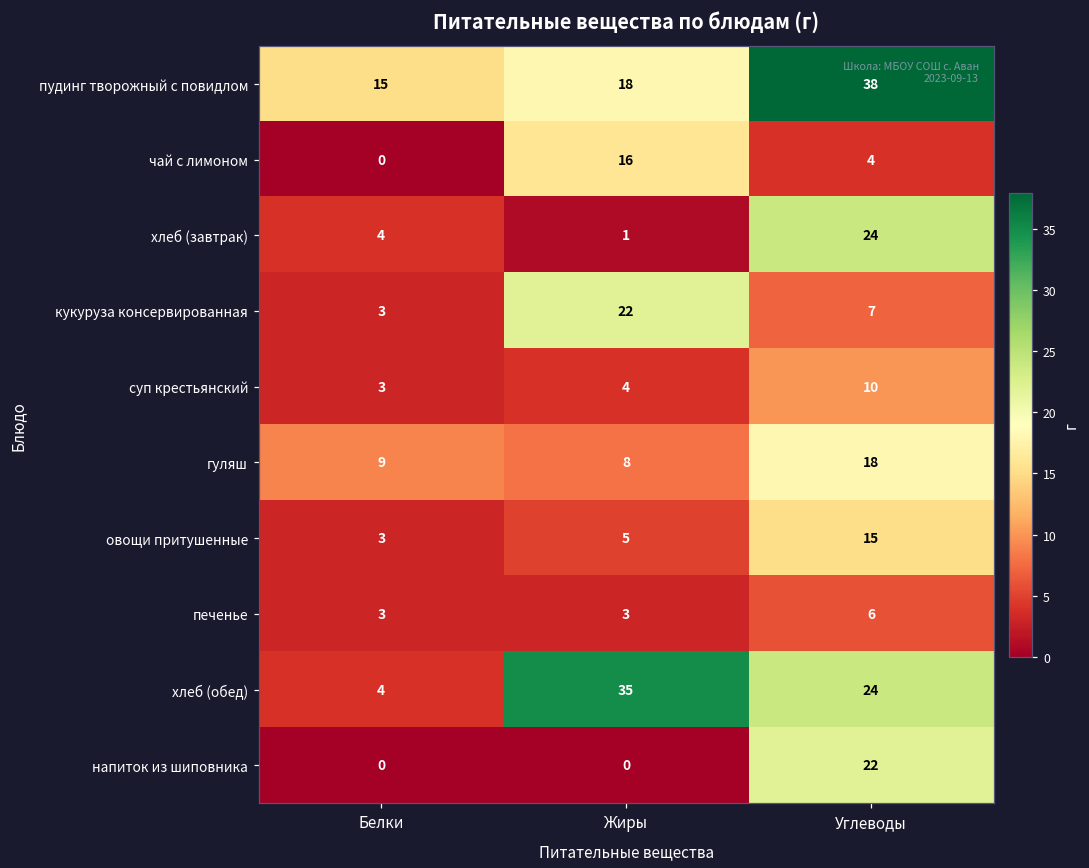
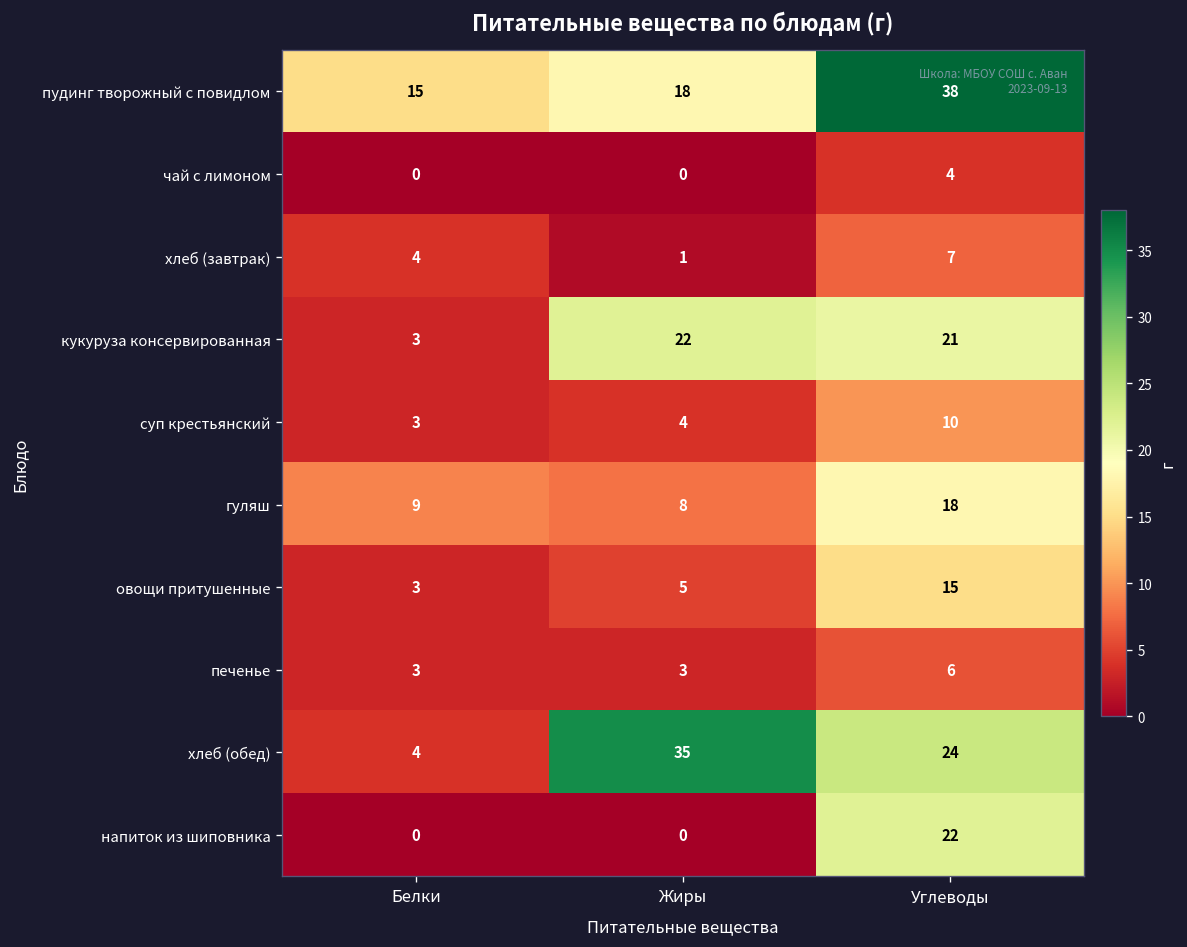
чай с лимоном, Жиры: 16 -> 0
хлеб (завтрак), Углеводы: 24 -> 7
кукуруза консервированная, Углеводы: 7 -> 21
